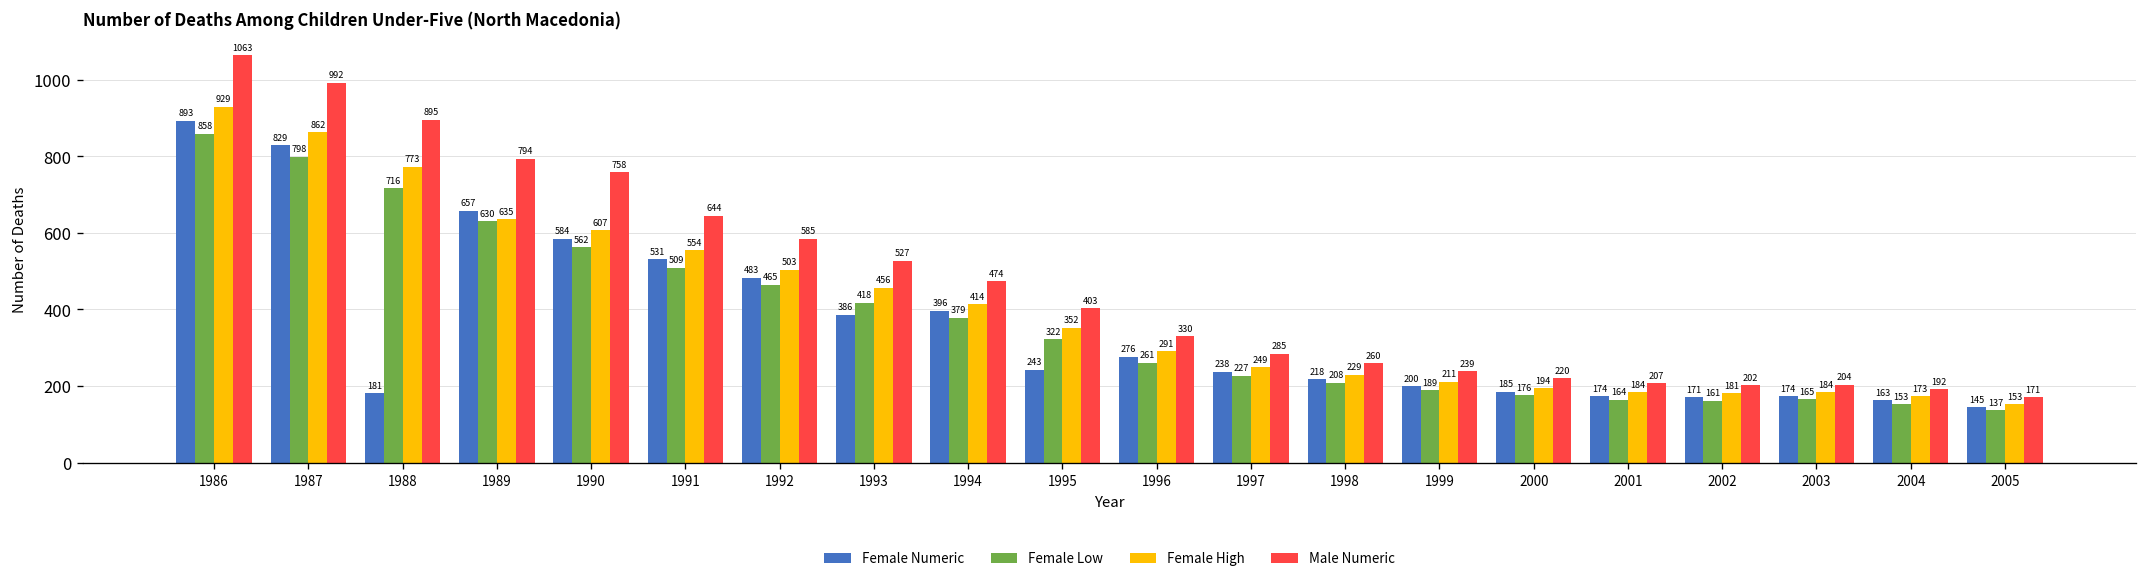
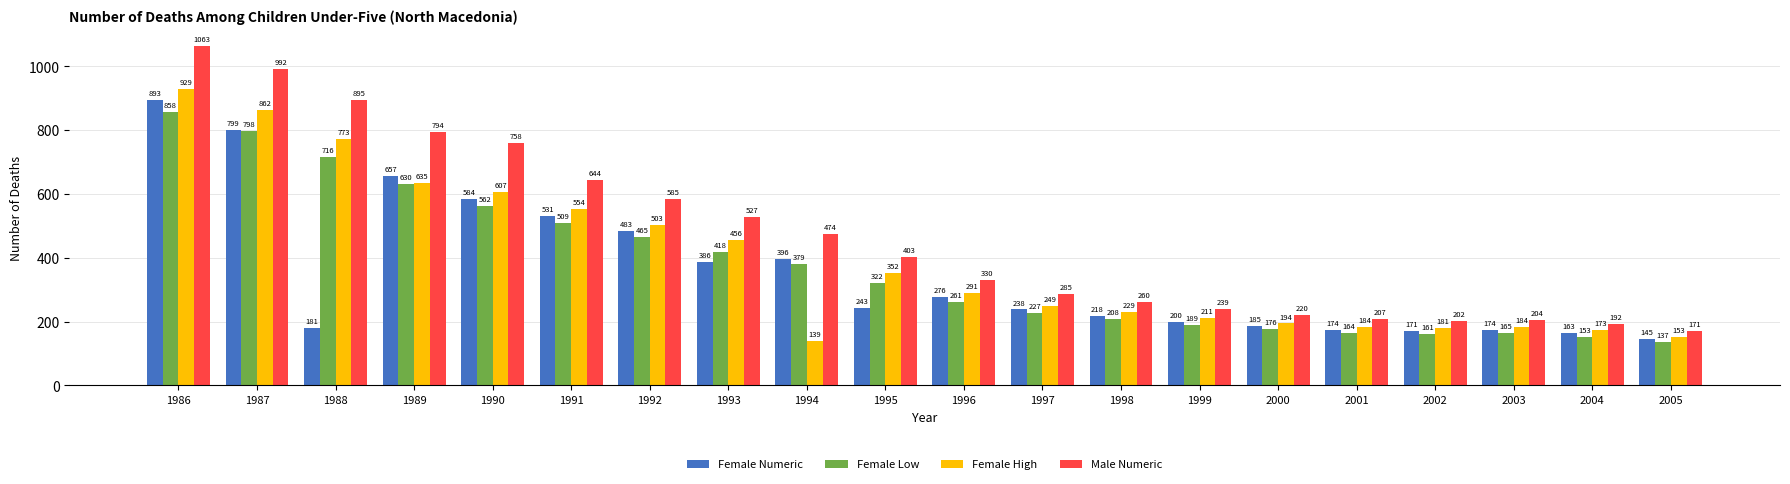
Female Numeric, 1987: 829 -> 799
Female High, 1994: 414 -> 139
